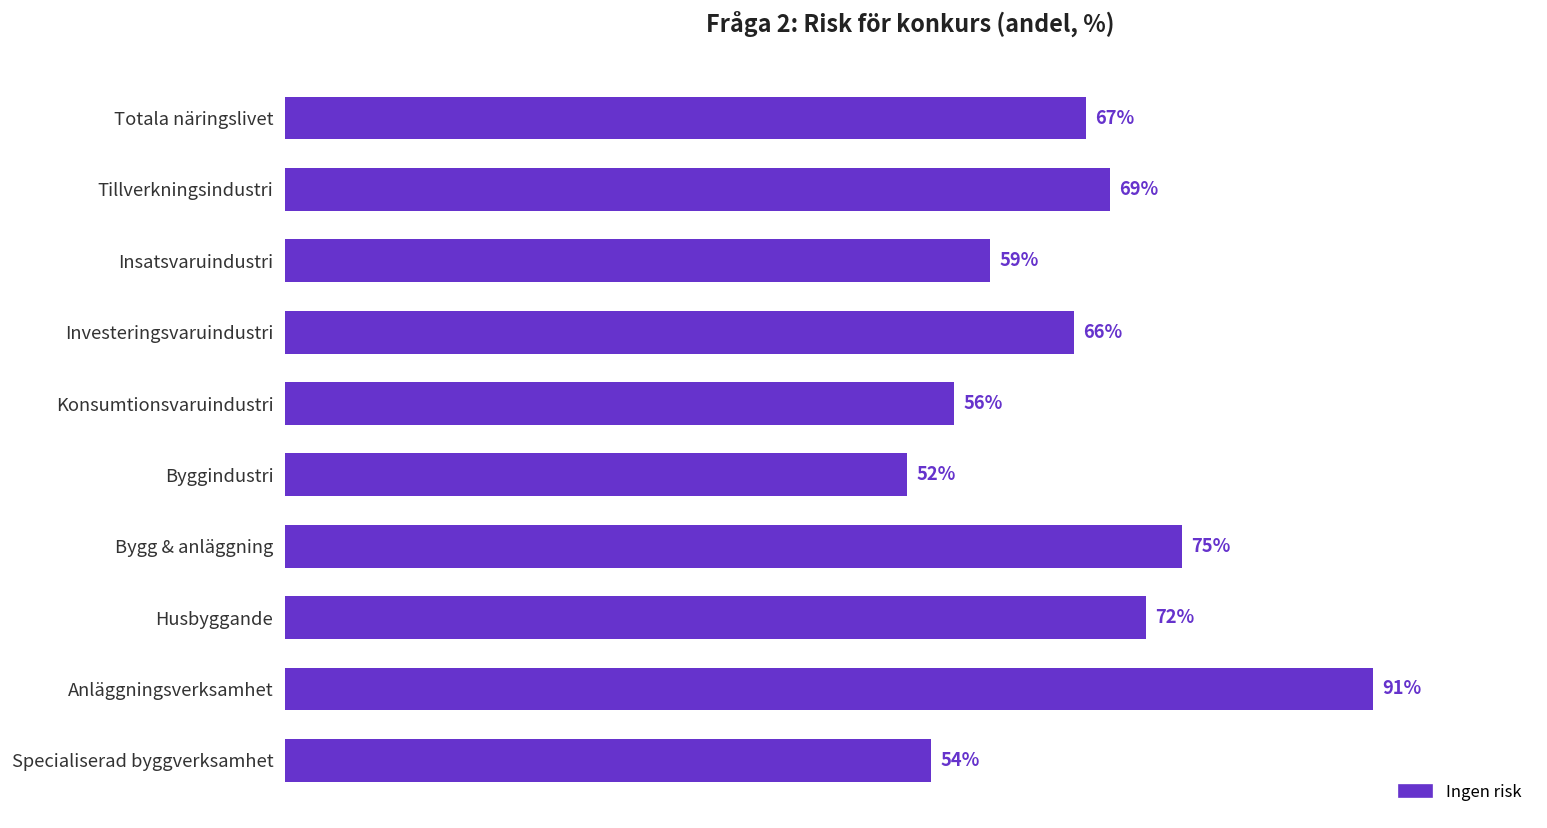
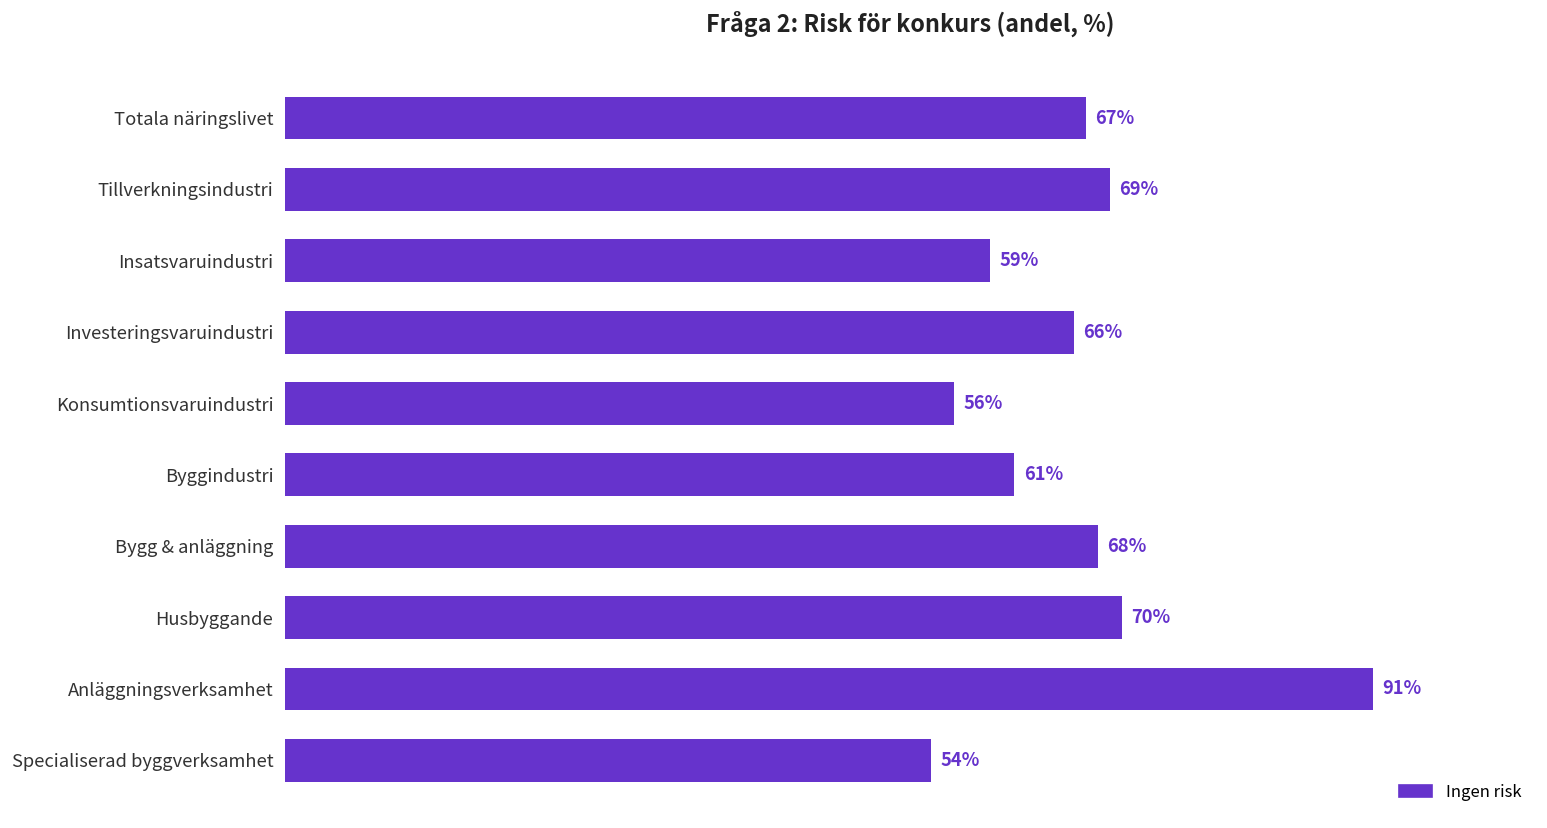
Byggindustri: 52% -> 61%
Bygg & anläggning: 75% -> 68%
Husbyggande: 72% -> 70%
